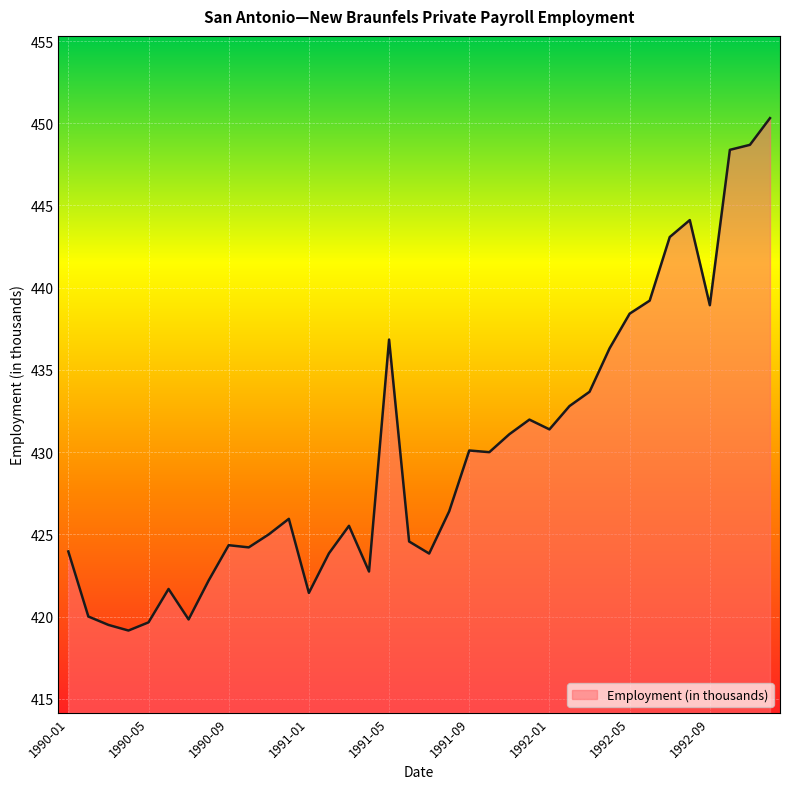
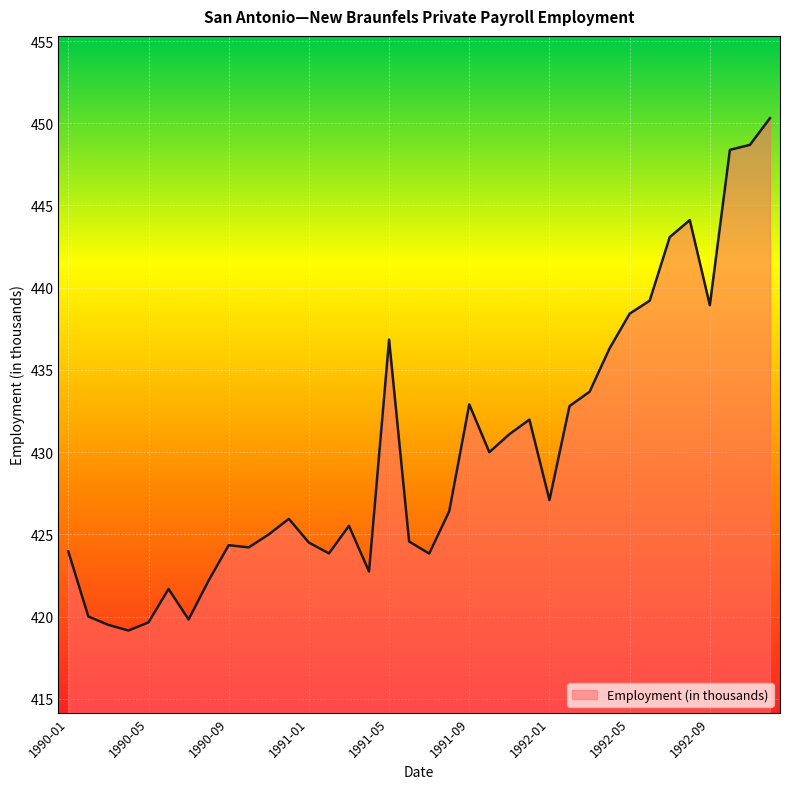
1991-01: 421.4 -> 424.5
1991-09: 430.1 -> 432.9
1992-01: 431.4 -> 427.1
